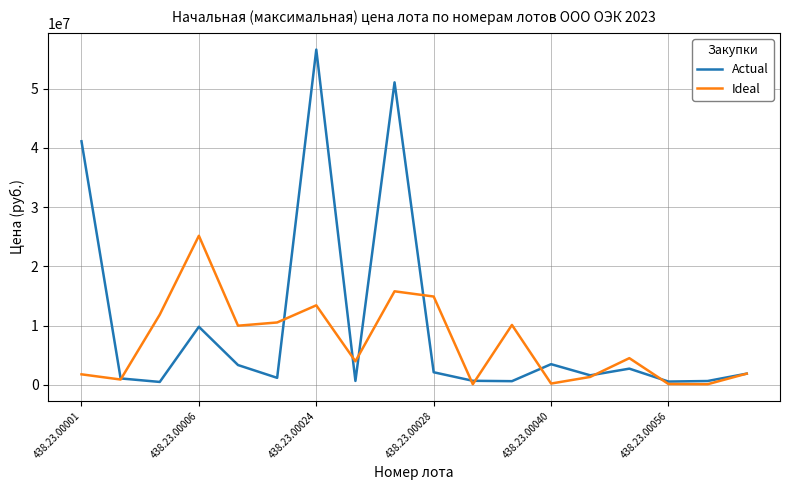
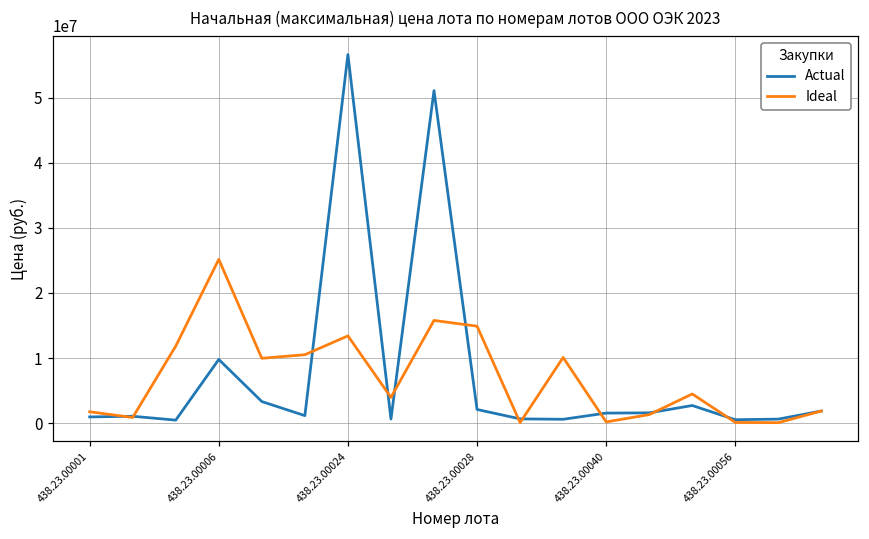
Actual, 438.23.00001: 41000000 -> 1000000
Actual, 438.23.00040: 3000000 -> 2000000
